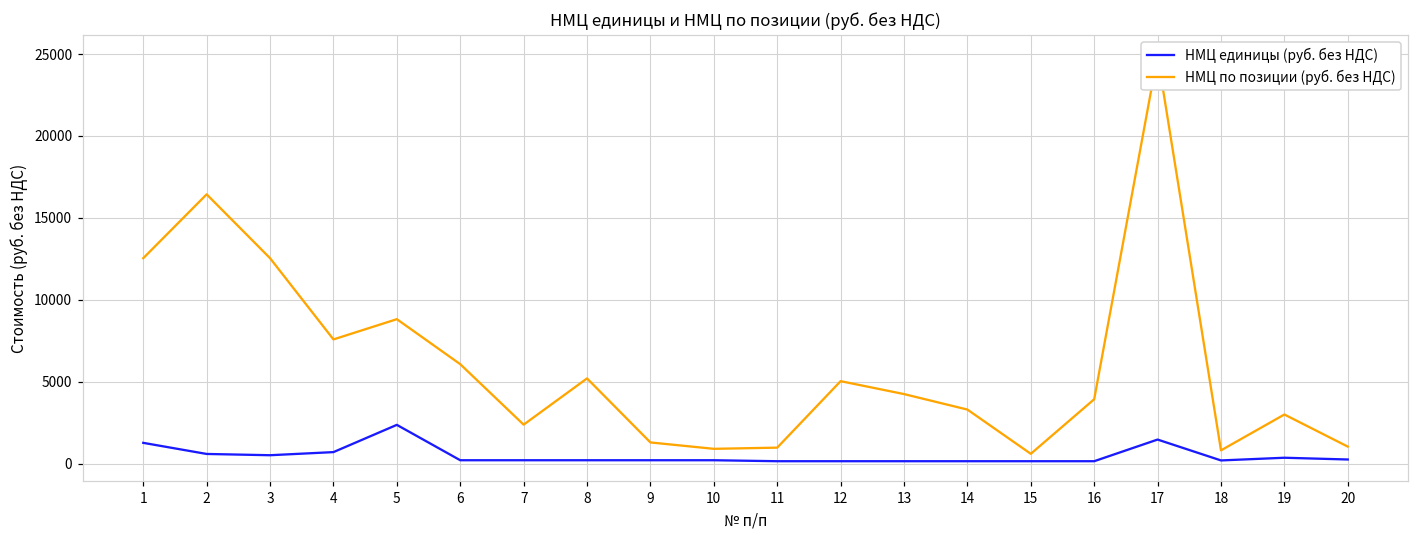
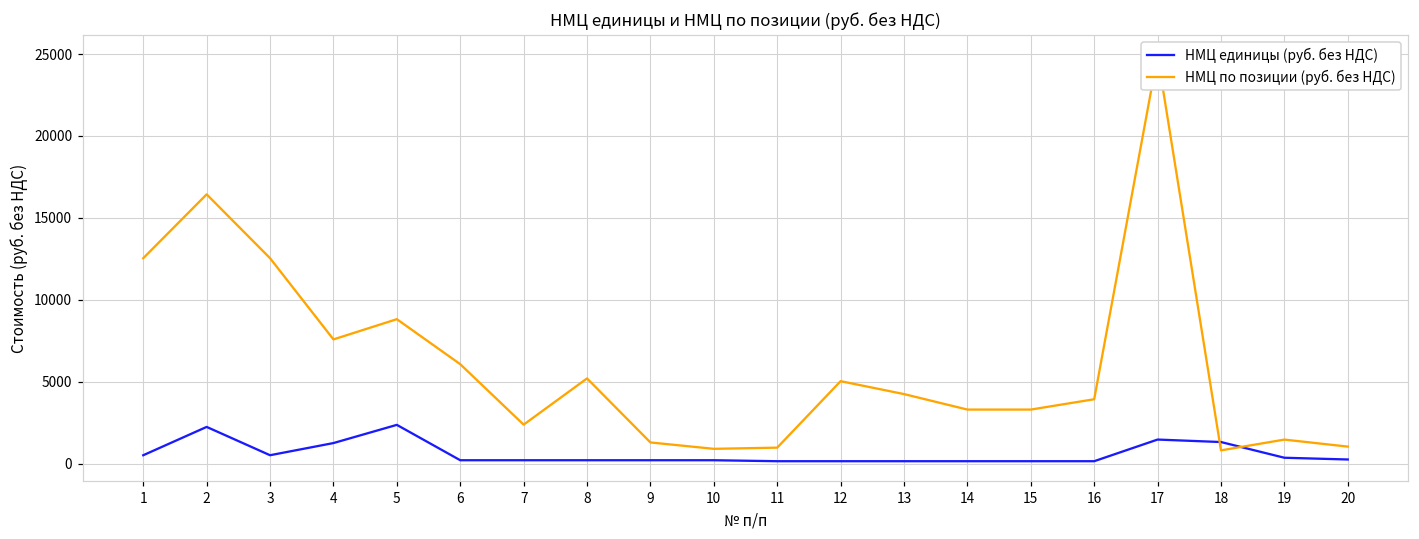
НМЦ единицы (руб. без НДС), 1: 1300 -> 500
НМЦ единицы (руб. без НДС), 2: 600 -> 2300
НМЦ единицы (руб. без НДС), 4: 700 -> 1300
НМЦ по позиции (руб. без НДС), 15: 600 -> 3300
НМЦ единицы (руб. без НДС), 18: 200 -> 1300
НМЦ по позиции (руб. без НДС), 19: 3000 -> 1500
